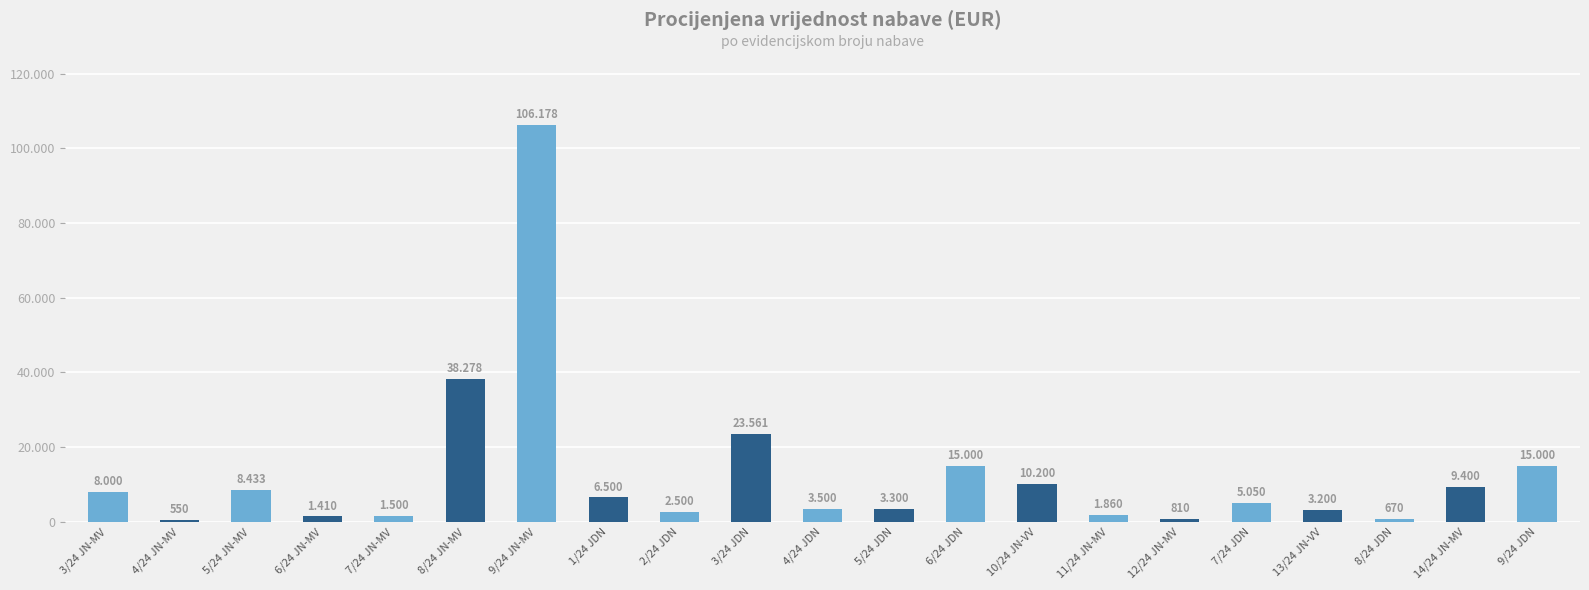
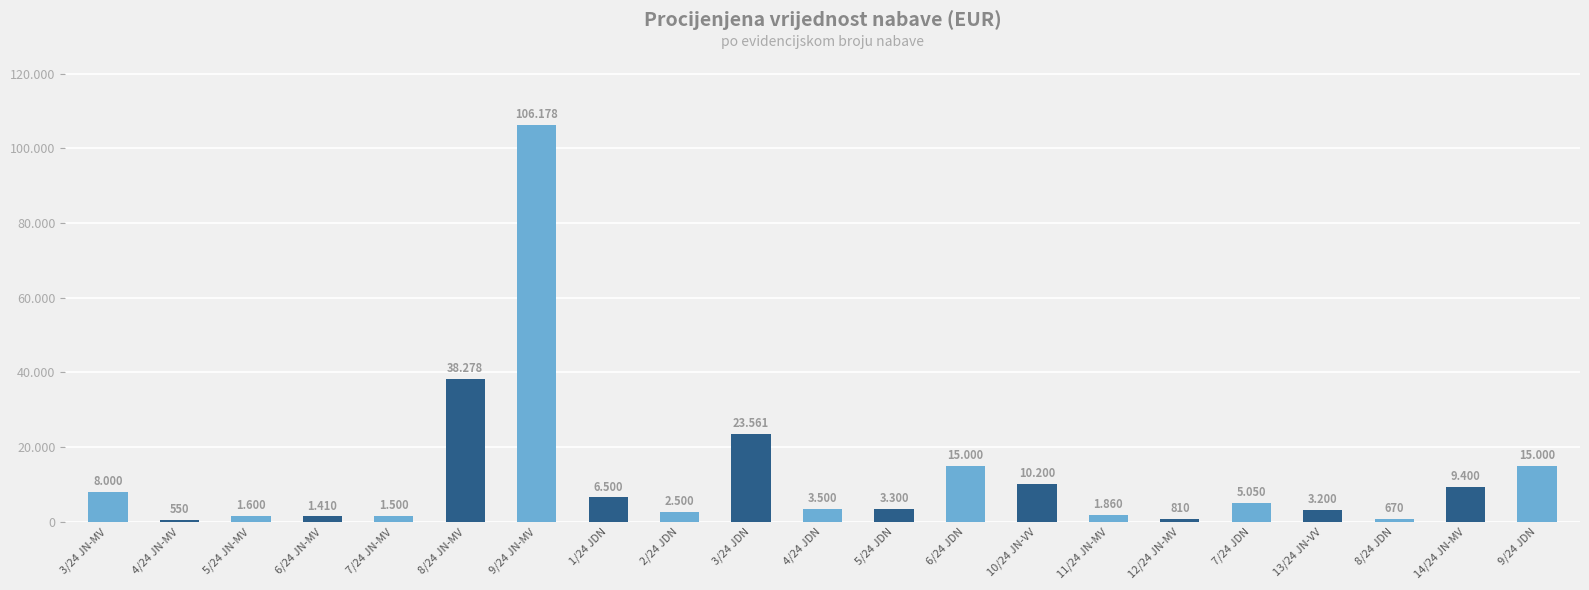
5/24 JN-MV: 8.433 -> 1.600
